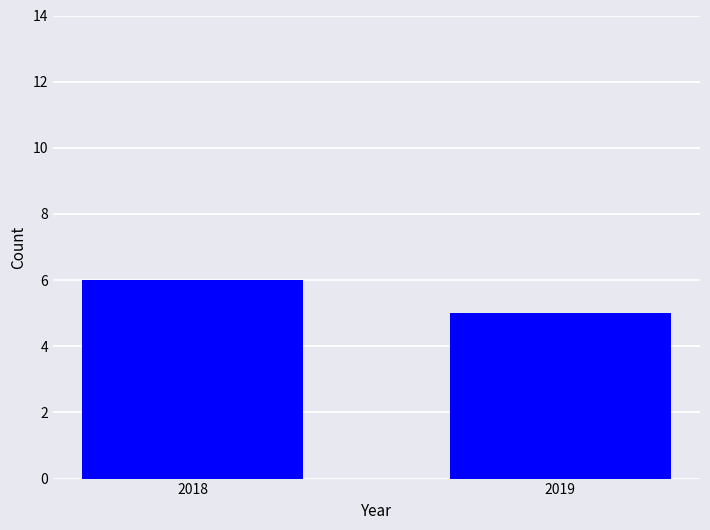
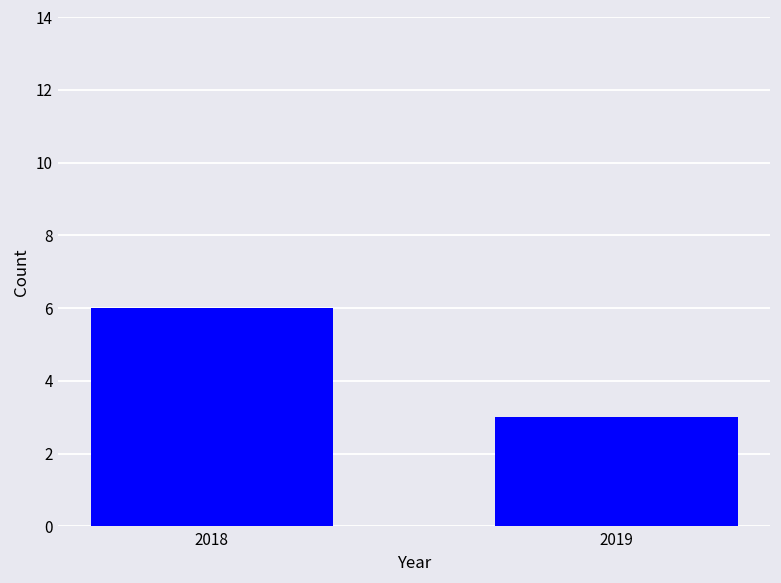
2019: 5 -> 3
